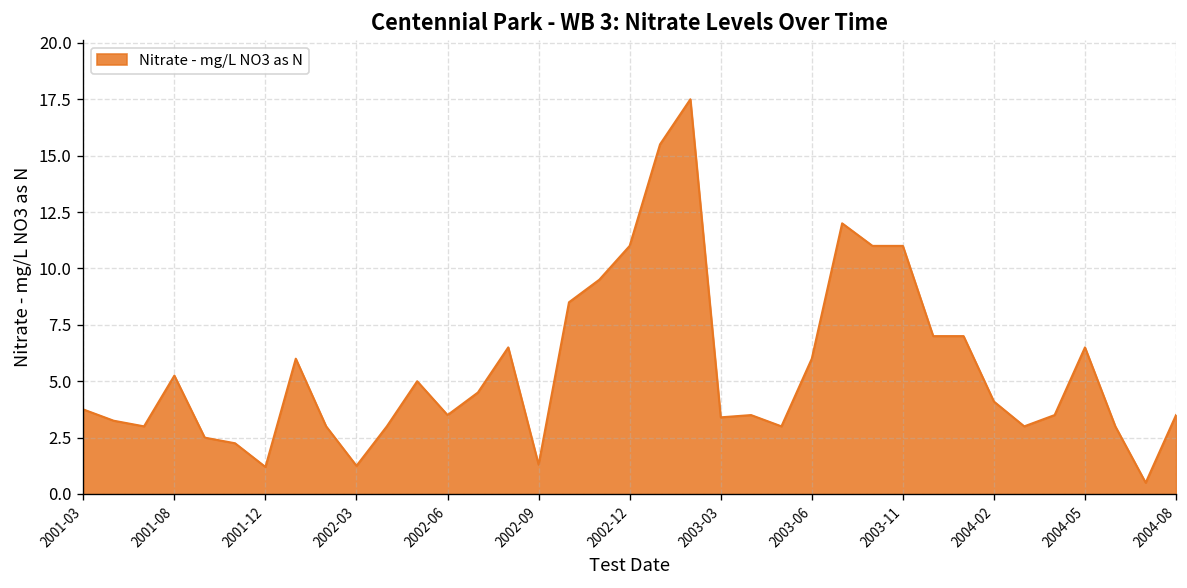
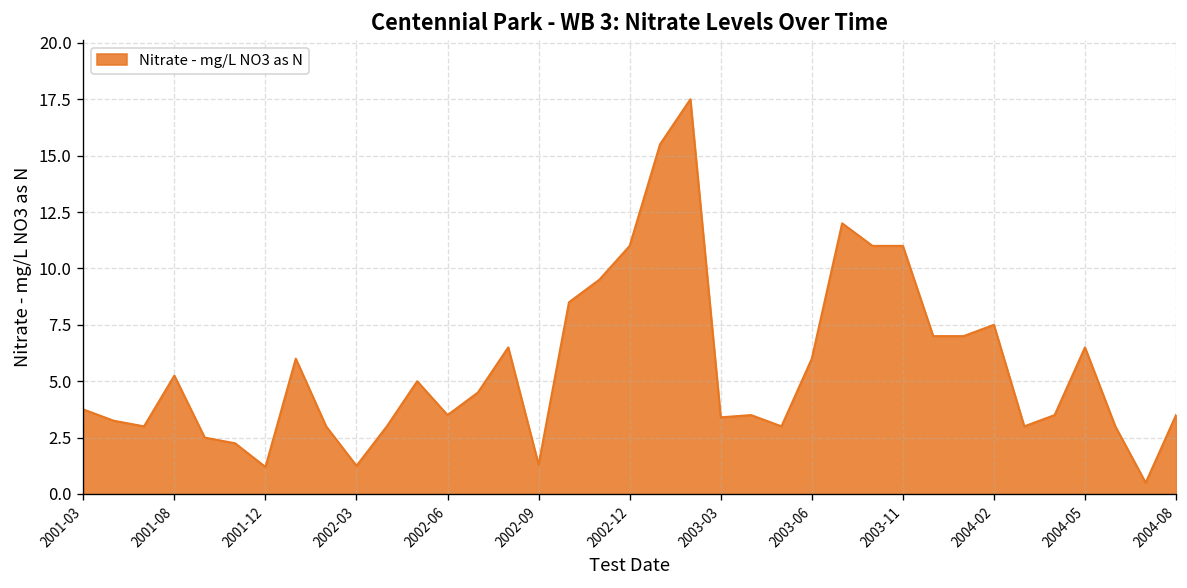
2004-02: 4.1 -> 7.5
